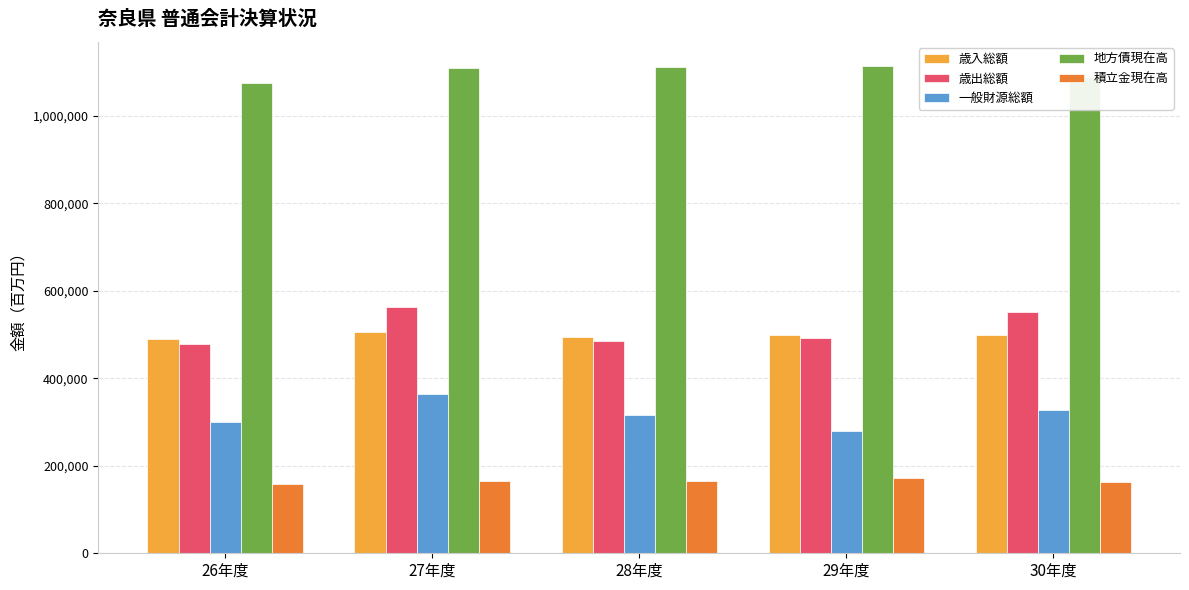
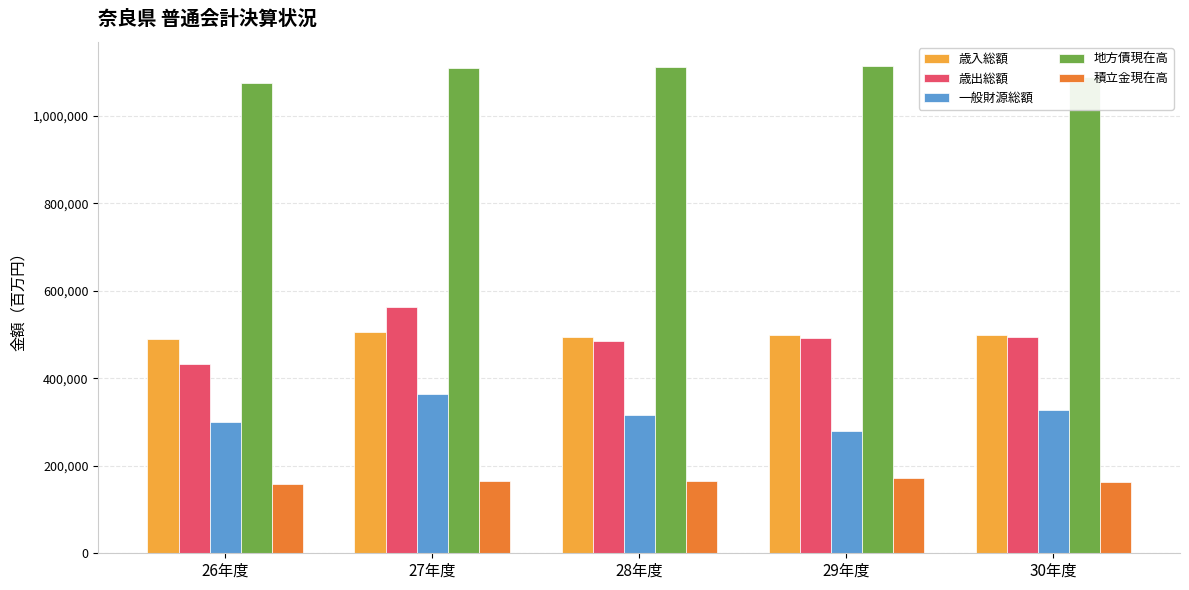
歳出総額, 26年度: 480,000 -> 430,000
歳出総額, 30年度: 550,000 -> 490,000
